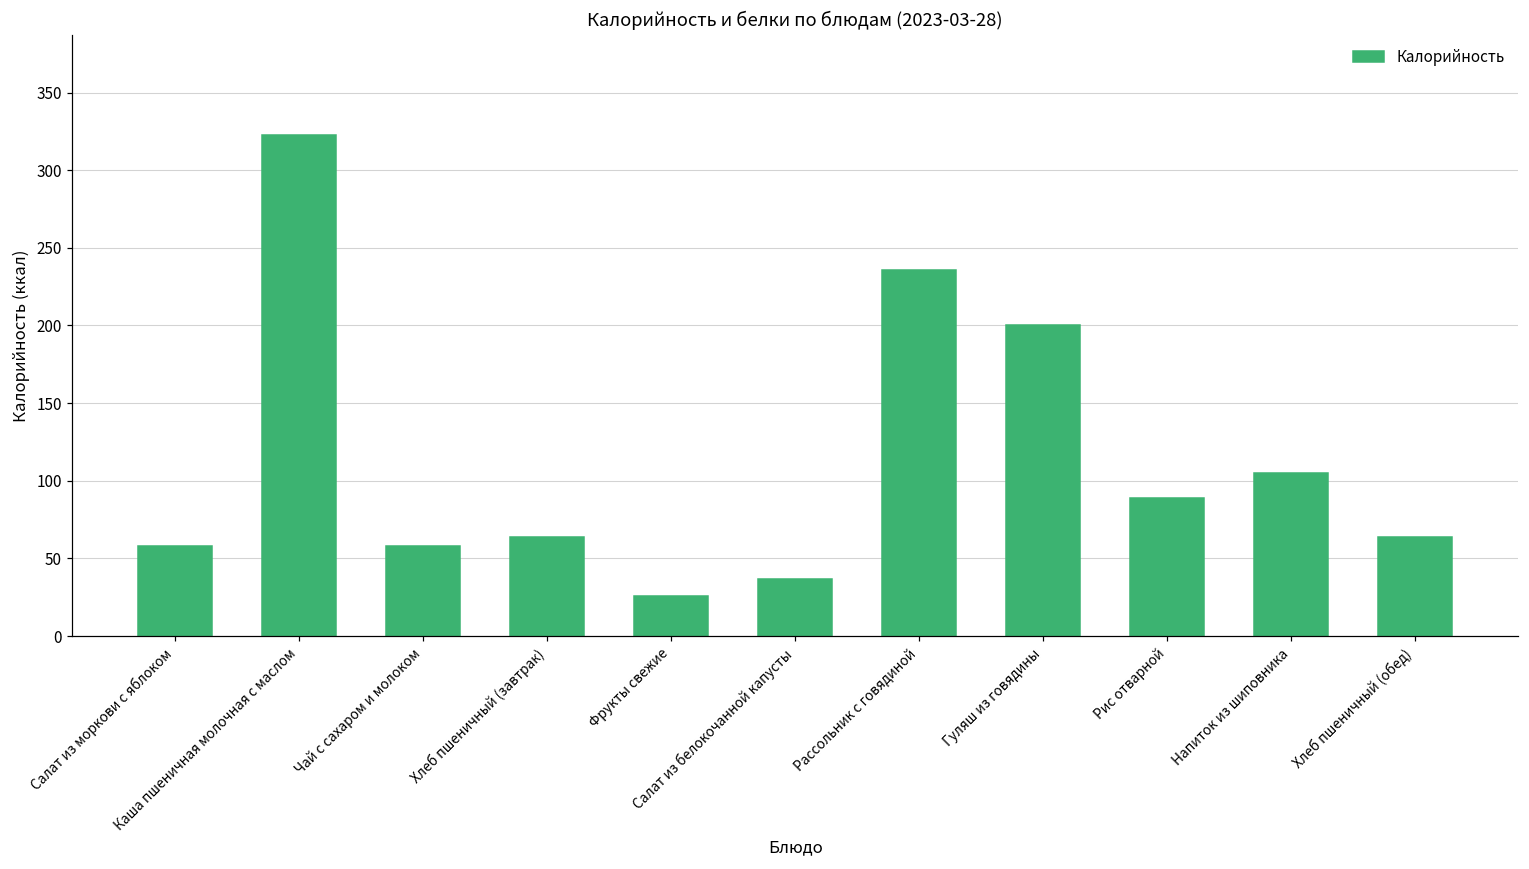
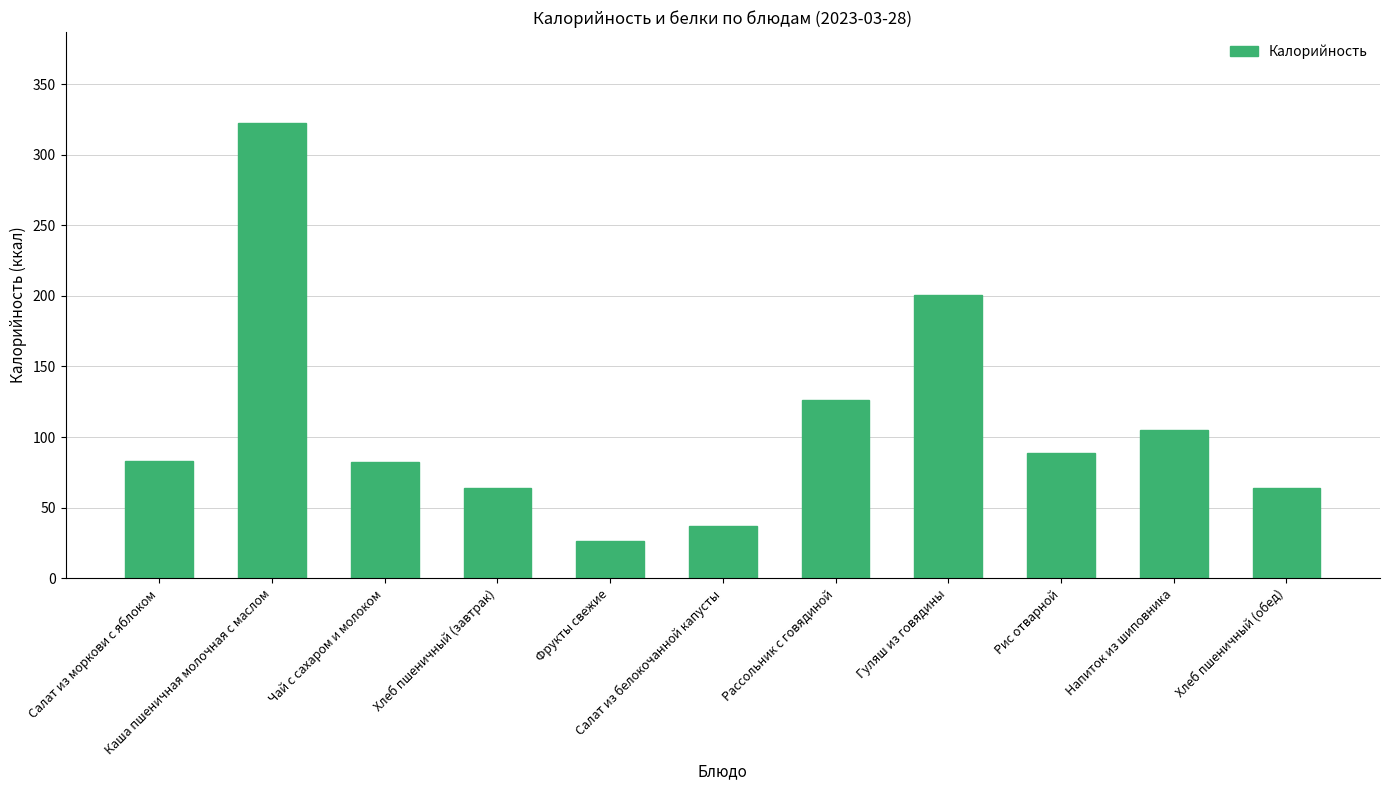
Салат из моркови с яблоком: 58 -> 83
Чай с сахаром и молоком: 58 -> 82
Рассольник с говядиной: 236 -> 126
